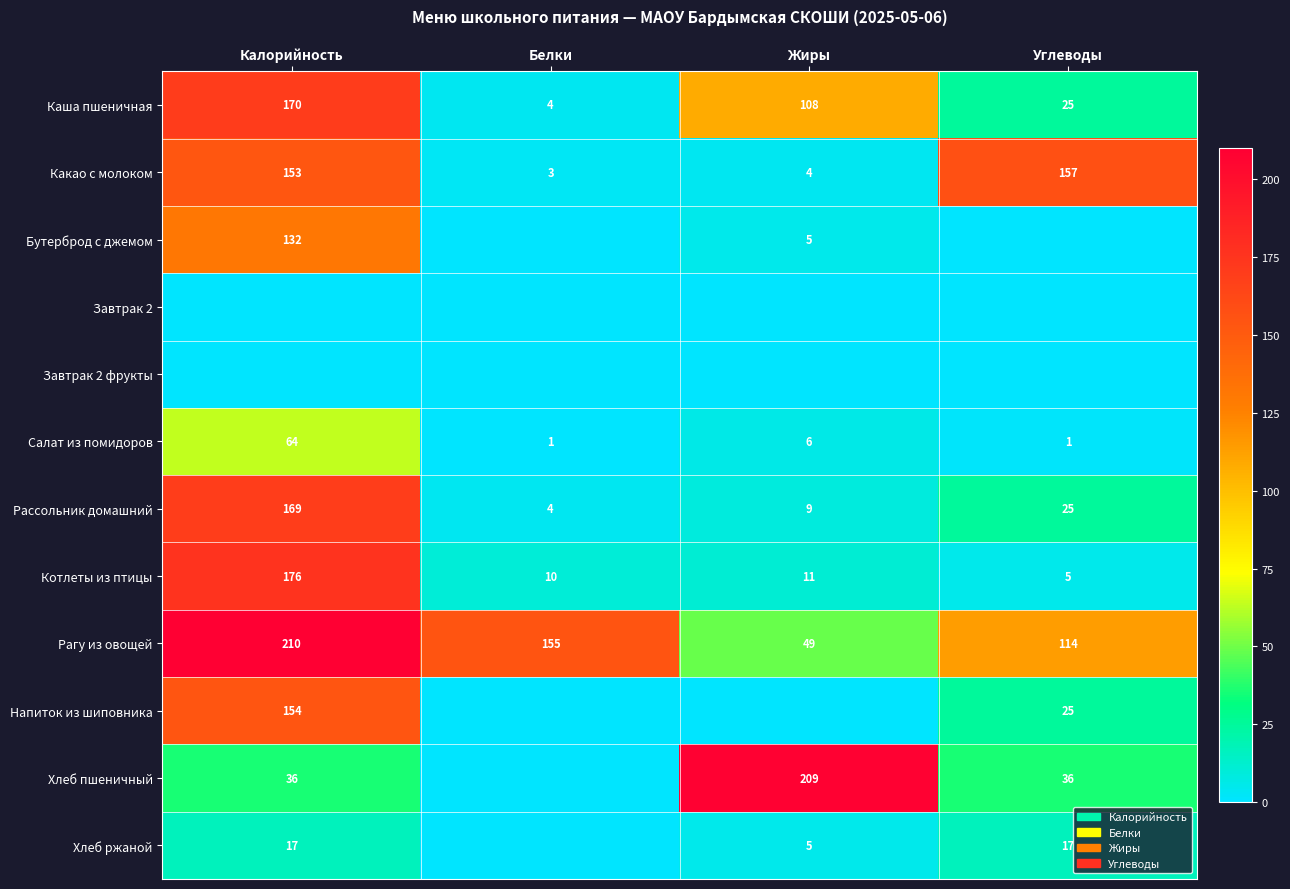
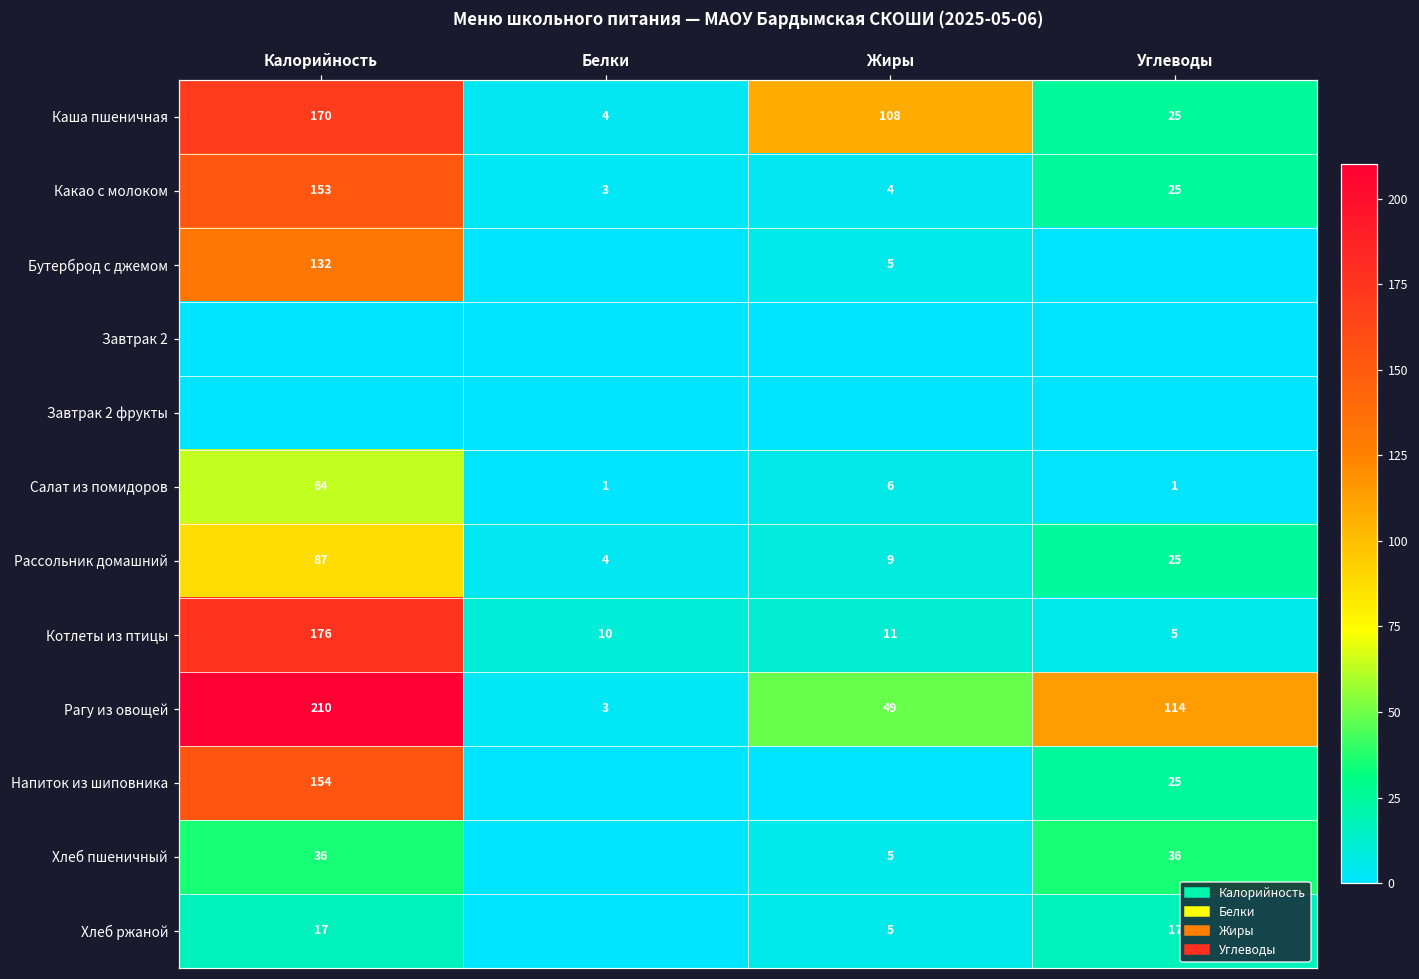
Какао с молоком, Углеводы: 157 -> 25
Рассольник домашний, Калорийность: 169 -> 87
Рагу из овощей, Белки: 155 -> 3
Хлеб пшеничный, Жиры: 209 -> 5
